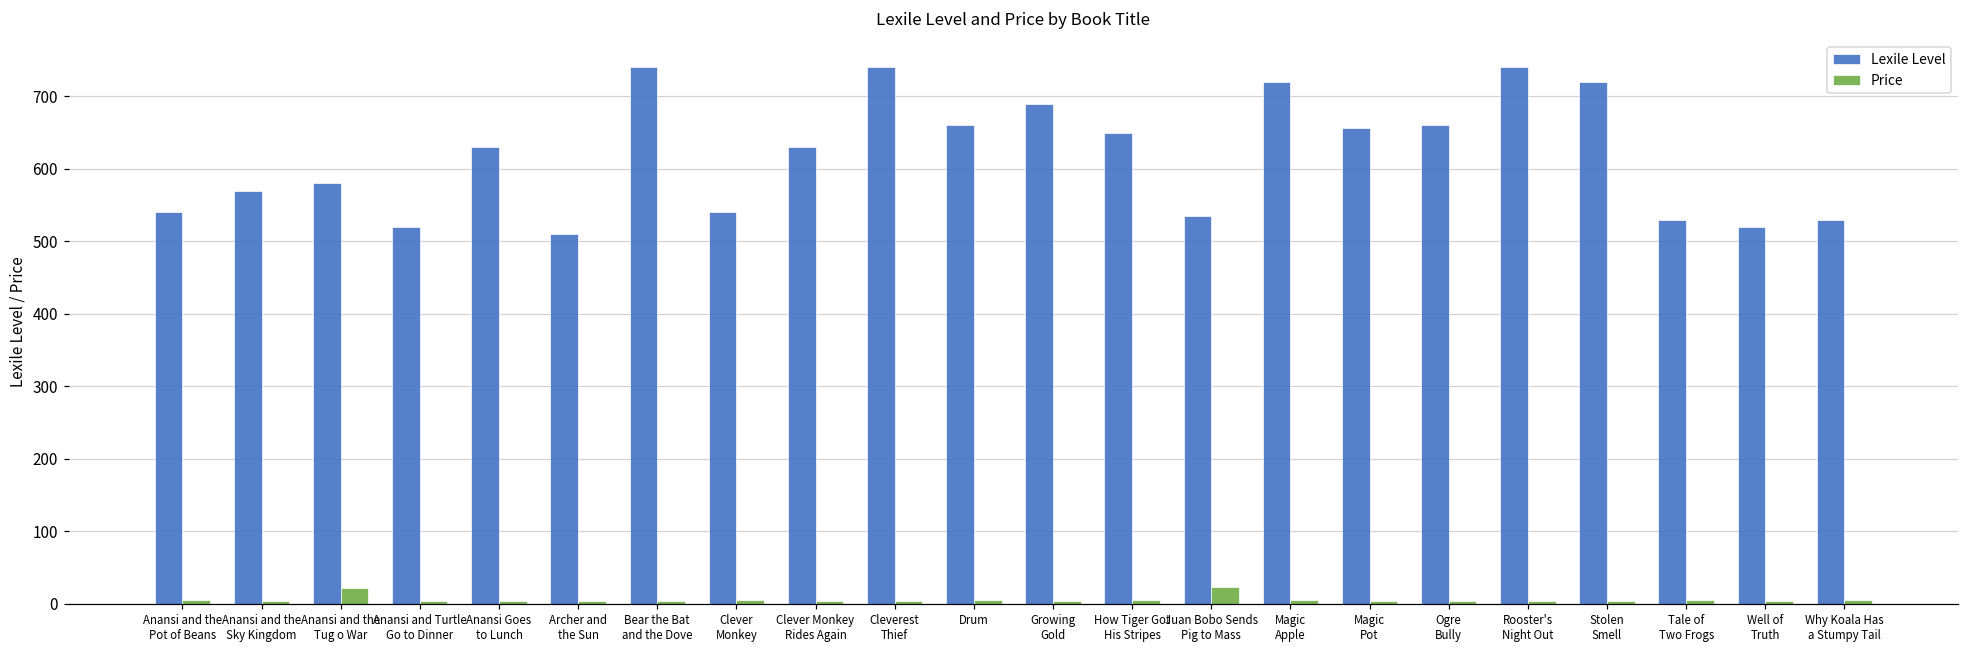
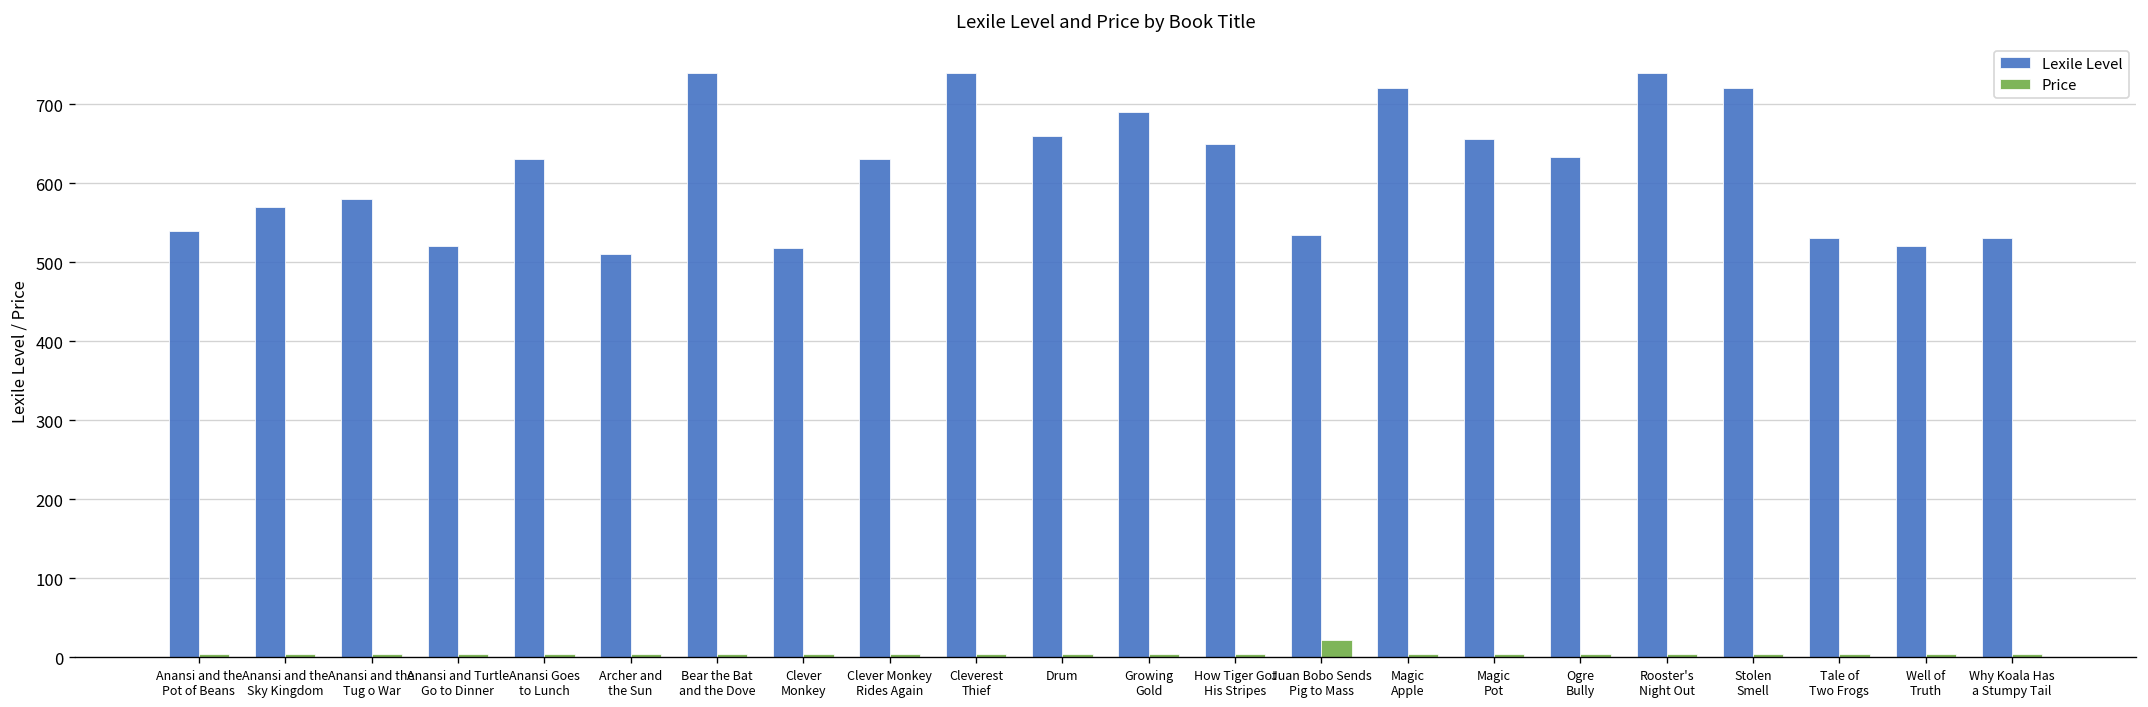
Price, Anansi and the Tug o War: 20 -> 0
Lexile Level, Clever Monkey: 540 -> 520
Lexile Level, Ogre Bully: 660 -> 630
